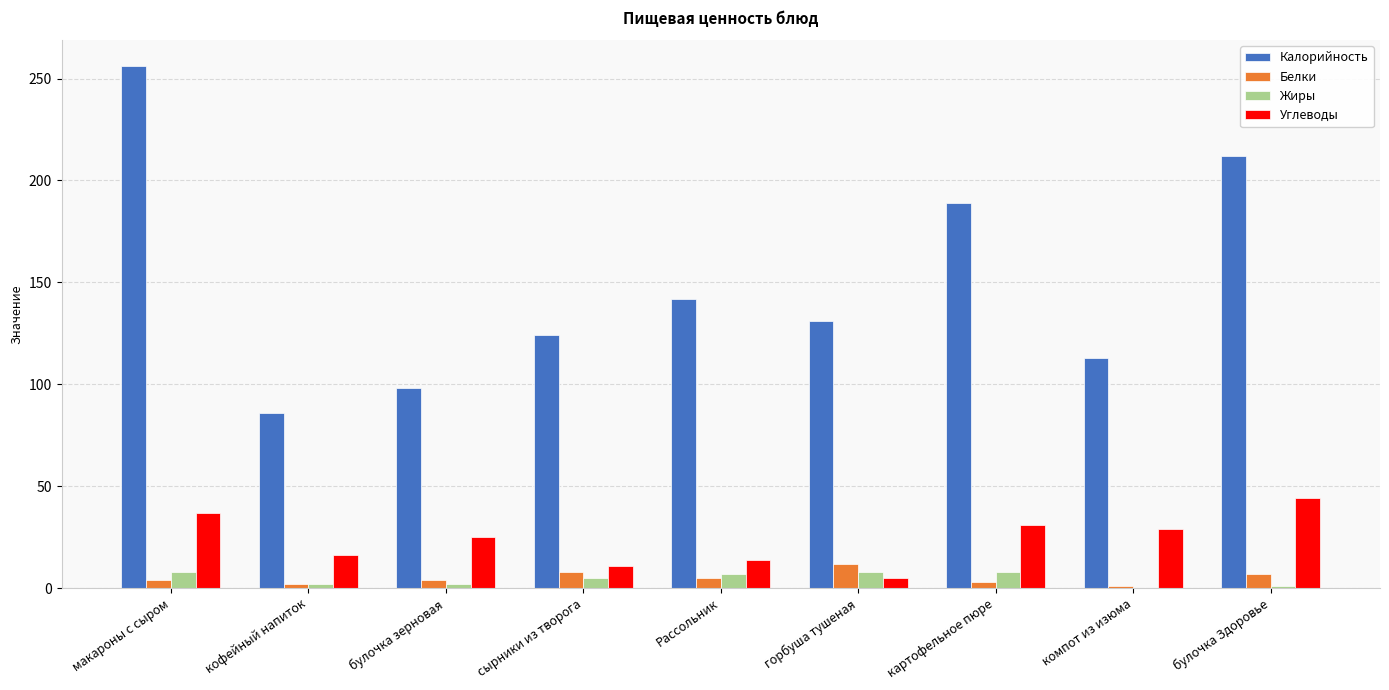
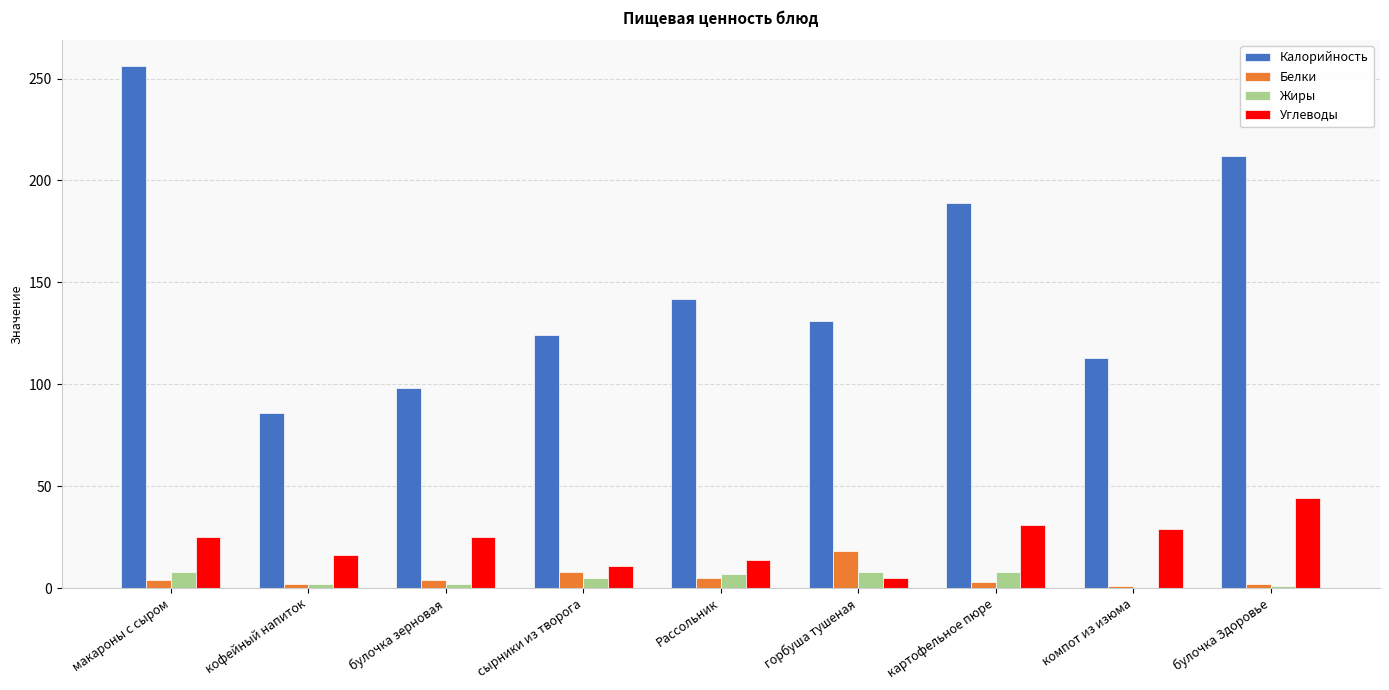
Углеводы, макароны с сыром: 37 -> 25
Белки, горбуша тушеная: 12 -> 18
Белки, булочка Здоровье: 7 -> 2
